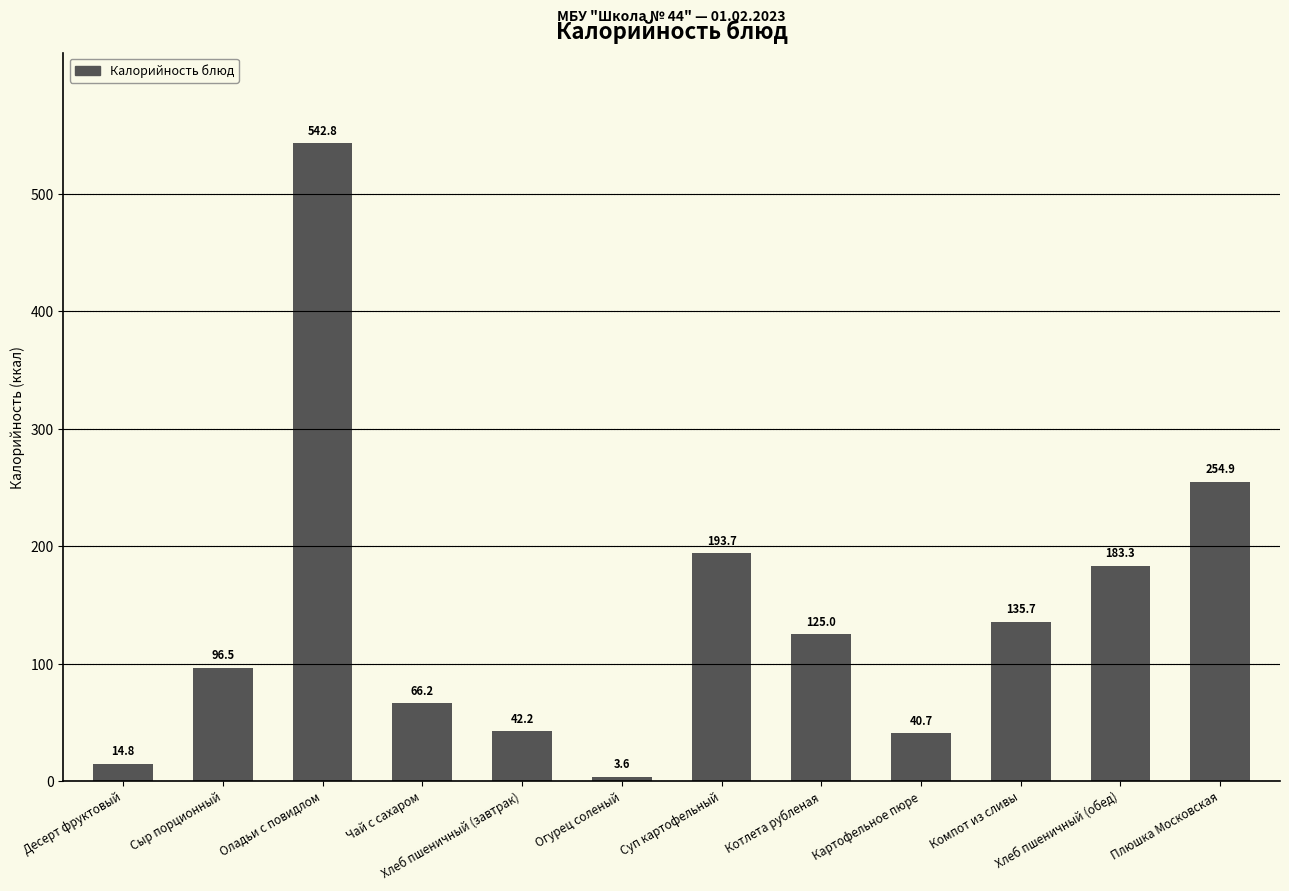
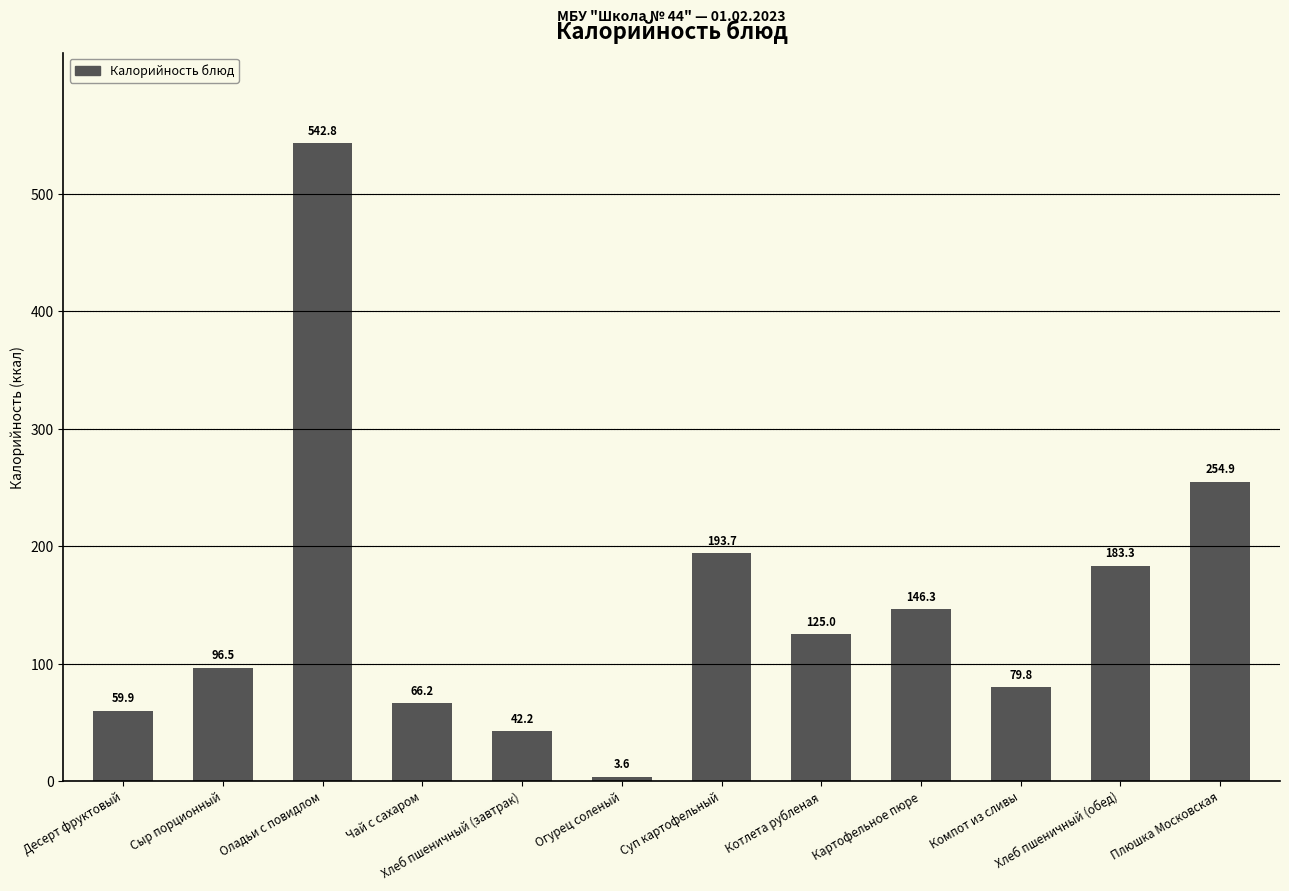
Десерт фруктовый: 14.8 -> 59.9
Картофельное пюре: 40.7 -> 146.3
Компот из сливы: 135.7 -> 79.8
